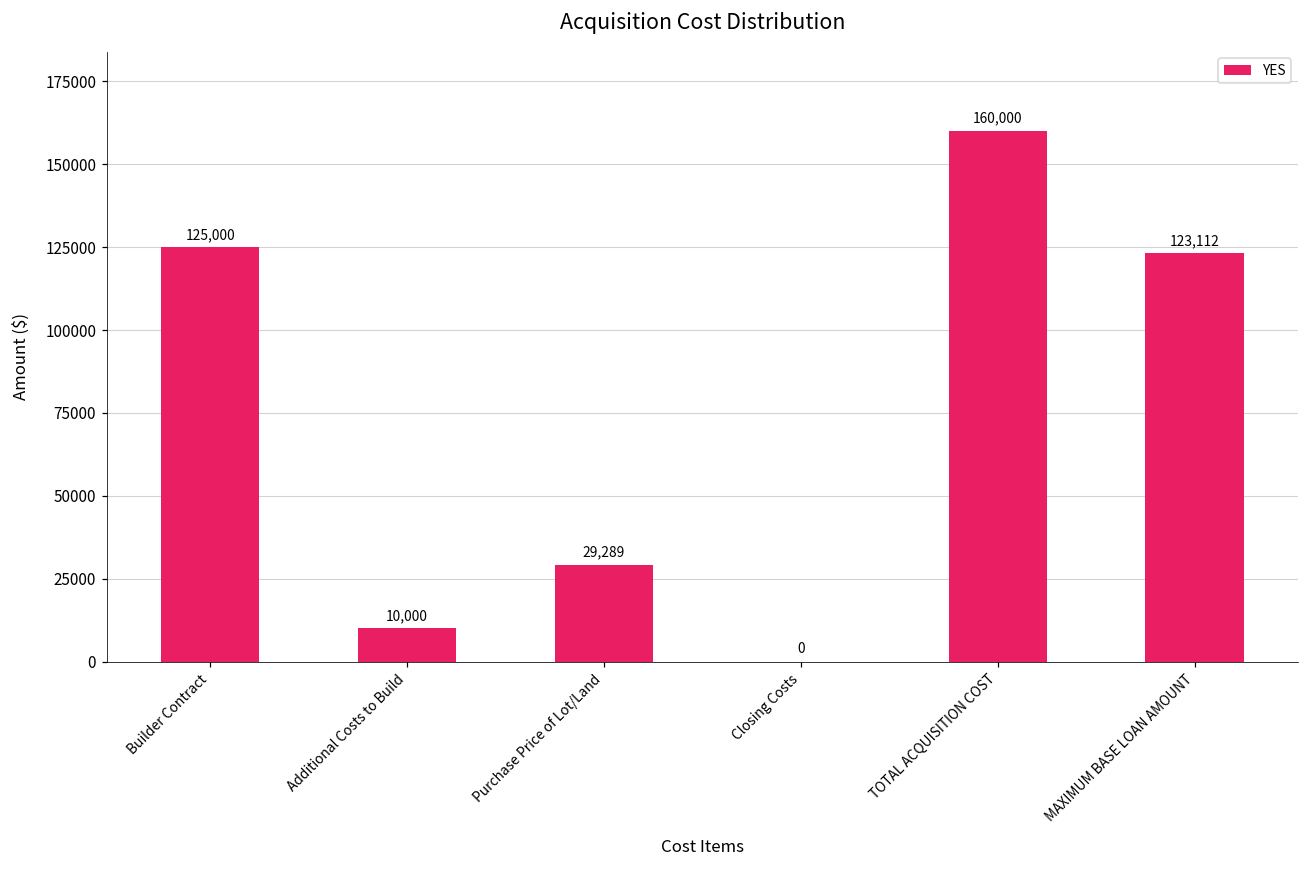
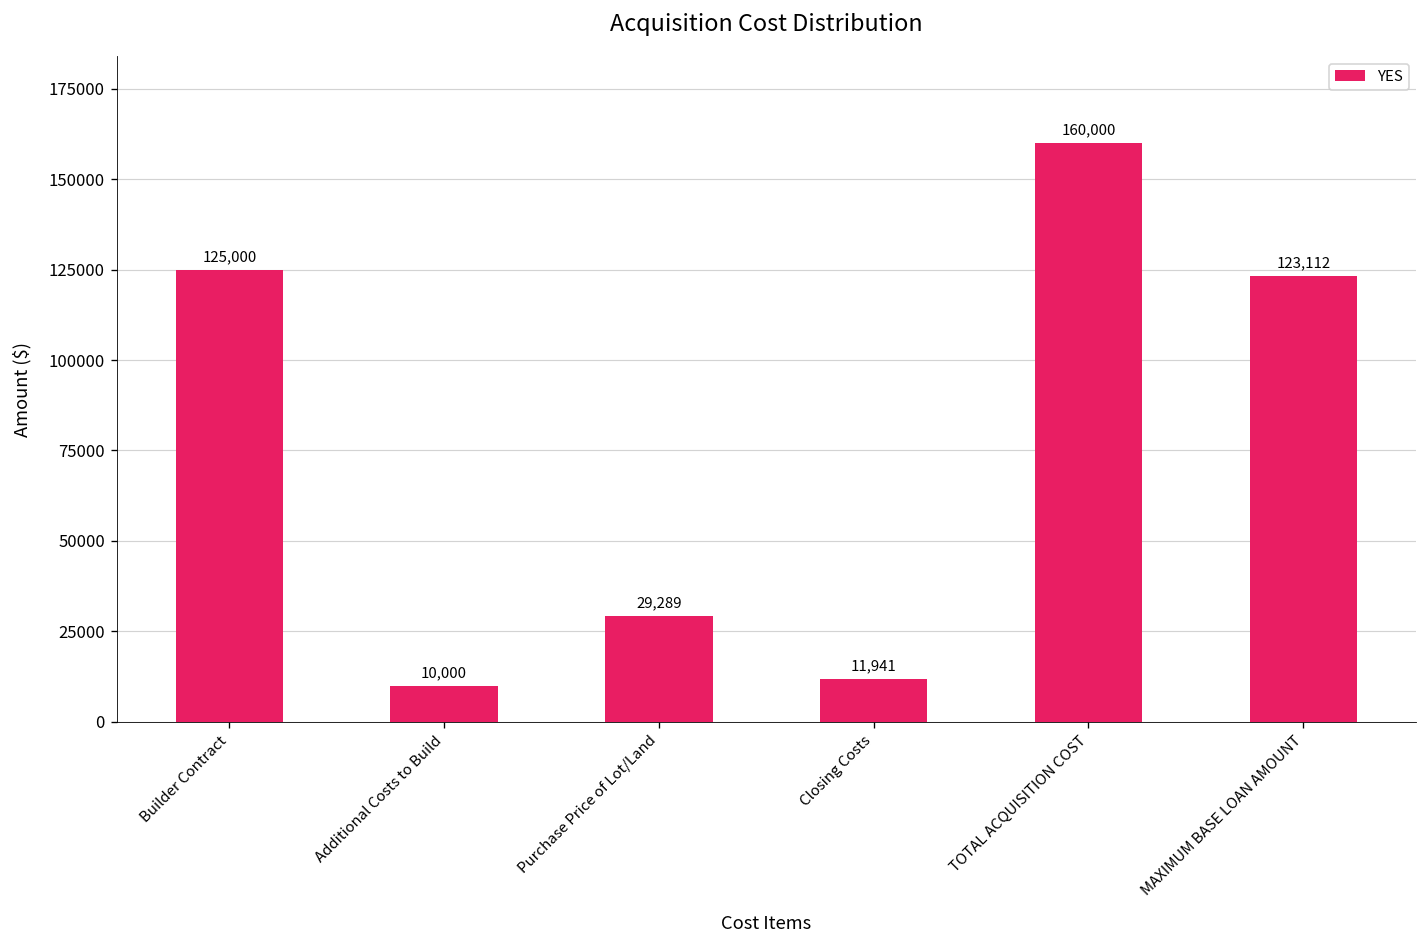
Closing Costs: 0 -> 11,941
